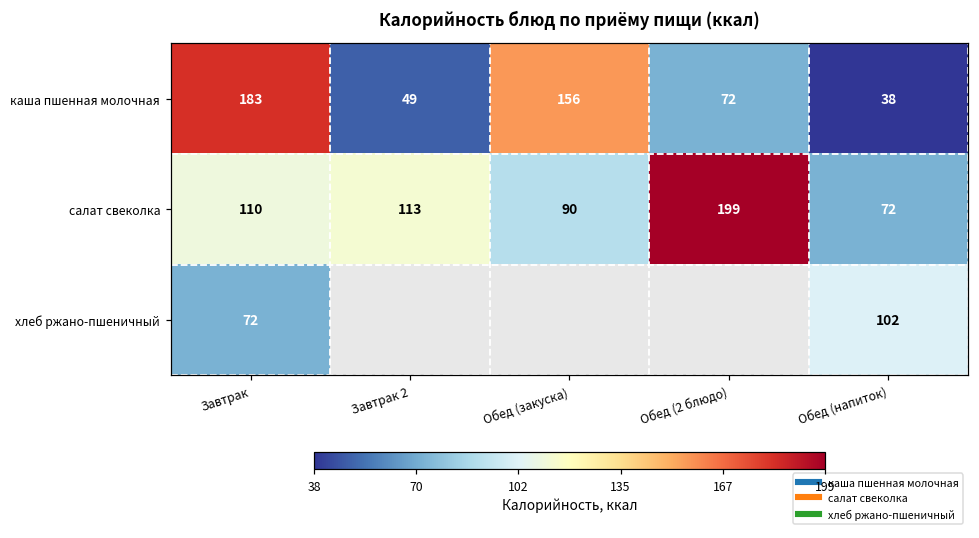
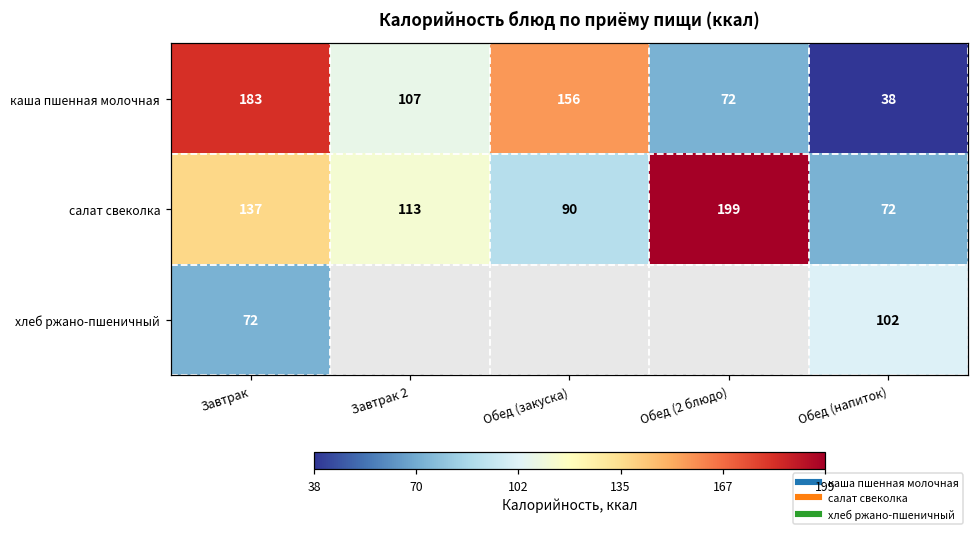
каша пшенная молочная, Завтрак 2: 49 -> 107
салат свеколка, Завтрак: 110 -> 137
